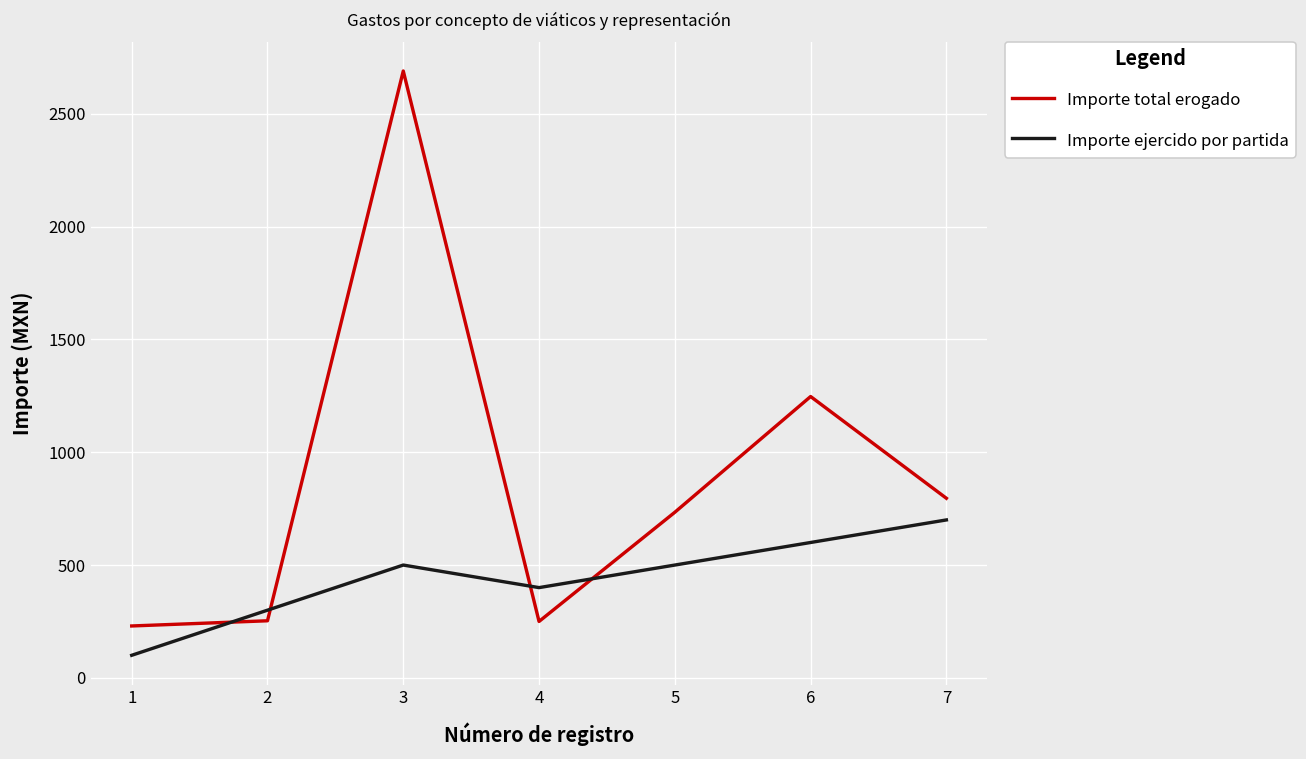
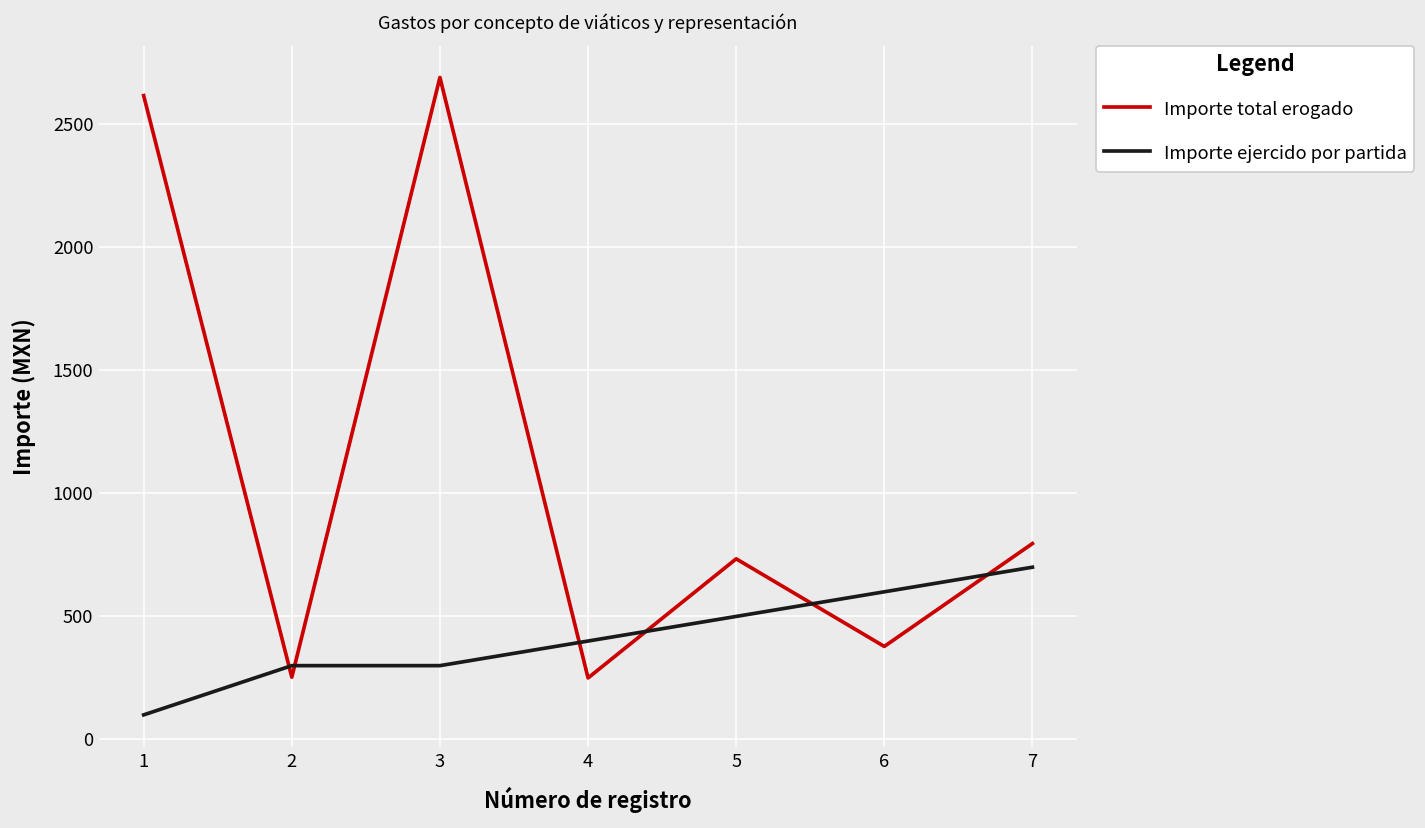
Importe total erogado, 1: 230 -> 2620
Importe ejercido por partida, 3: 500 -> 300
Importe total erogado, 6: 1250 -> 380
